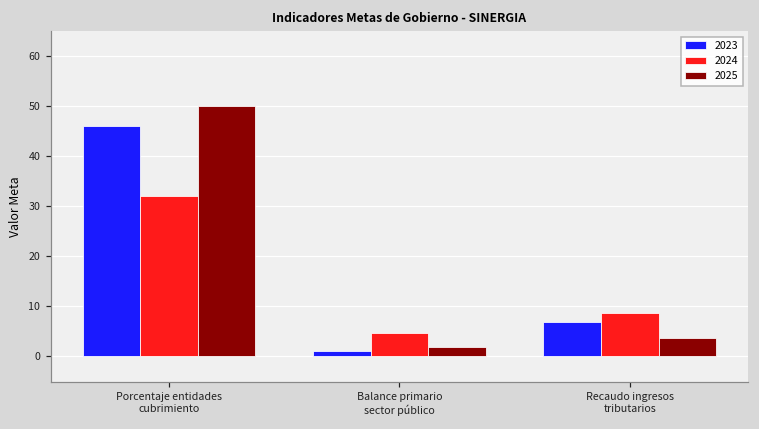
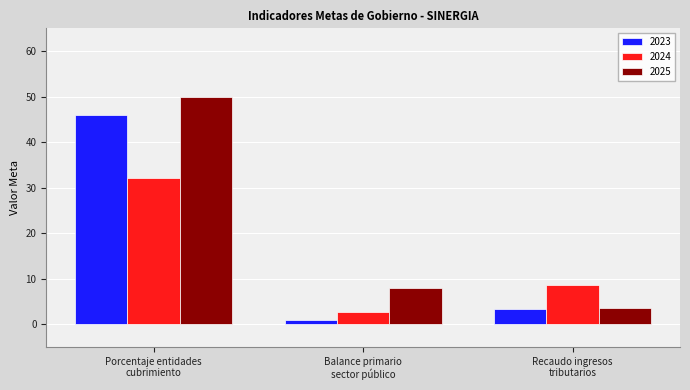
2024, Balance primario sector público: 5 -> 3
2025, Balance primario sector público: 2 -> 8
2023, Recaudo ingresos tributarios: 7 -> 3
